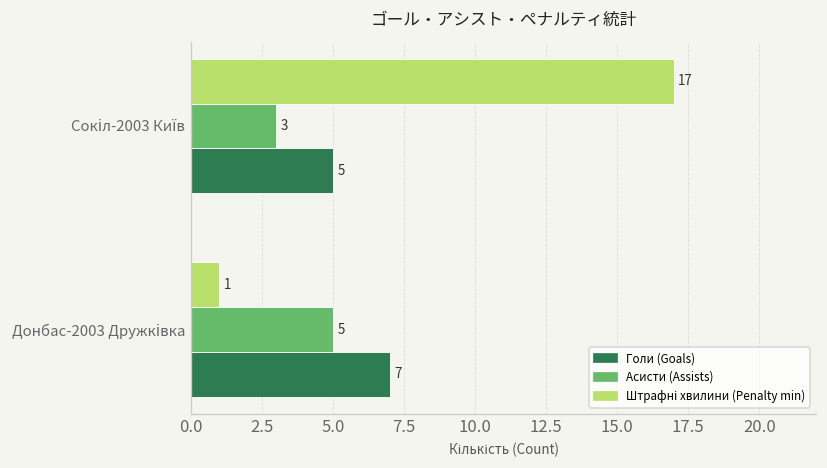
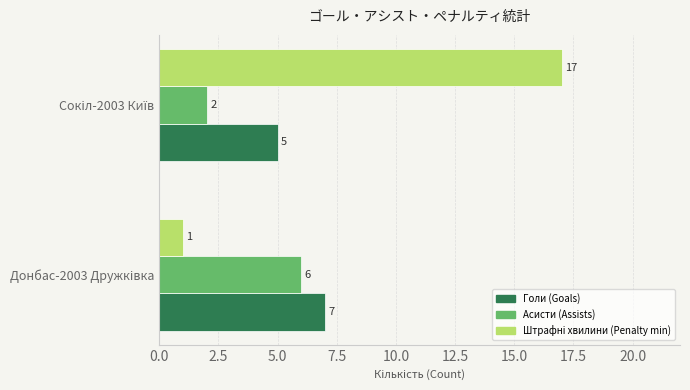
Асисти (Assists), Сокіл-2003 Київ: 3 -> 2
Асисти (Assists), Донбас-2003 Дружківка: 5 -> 6
